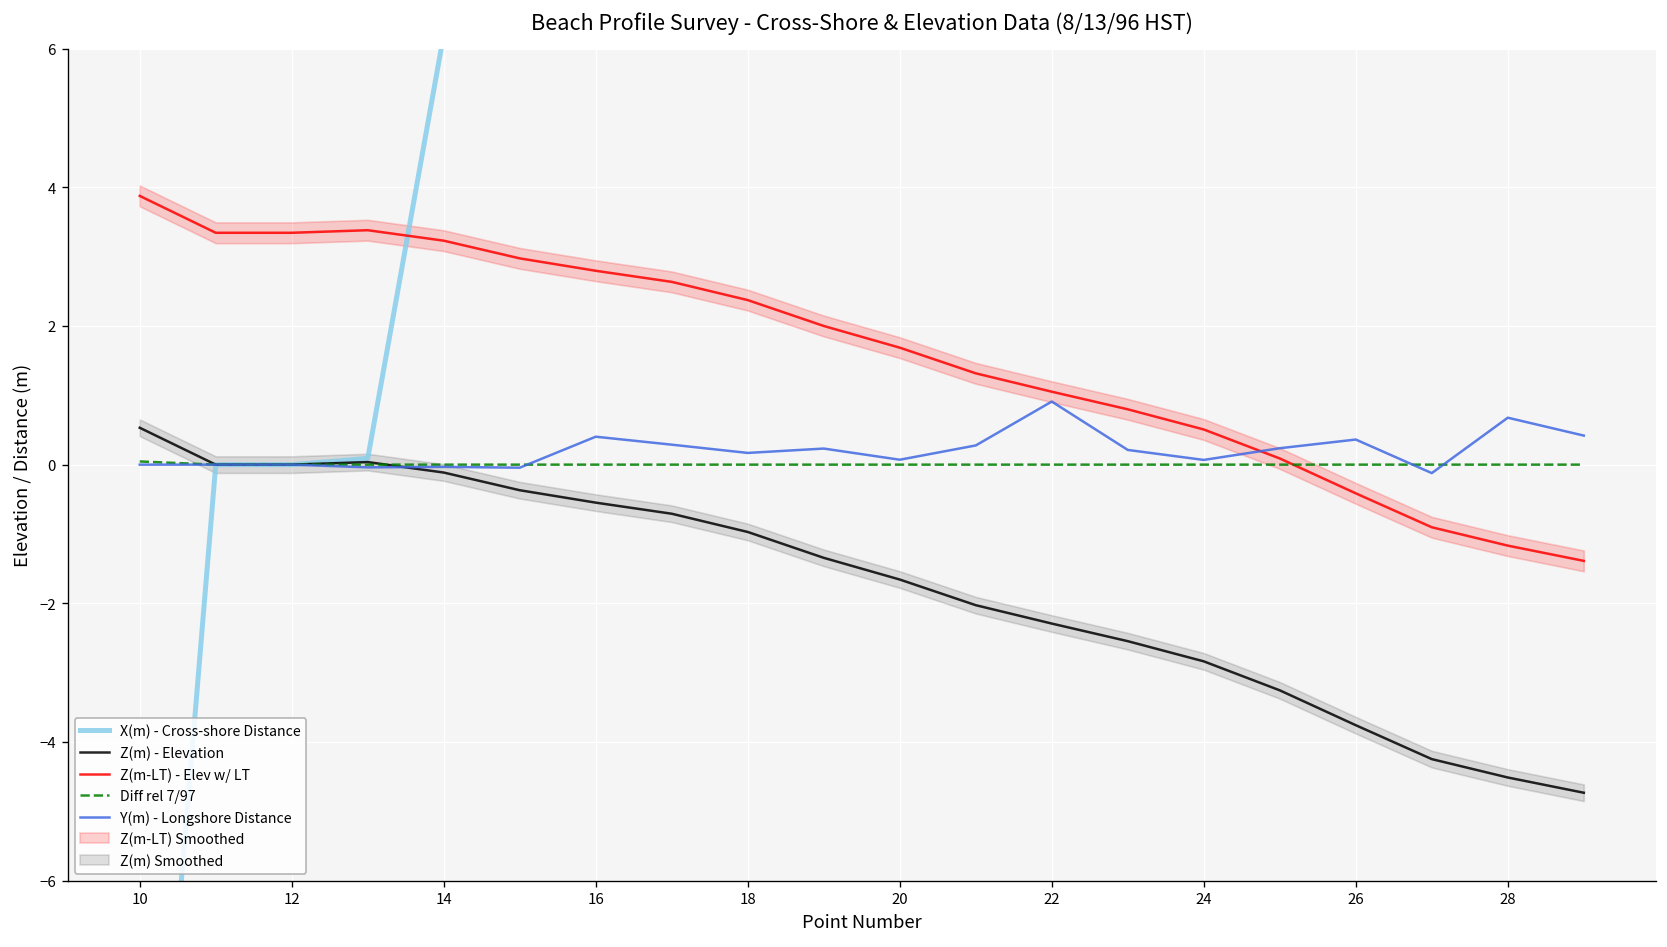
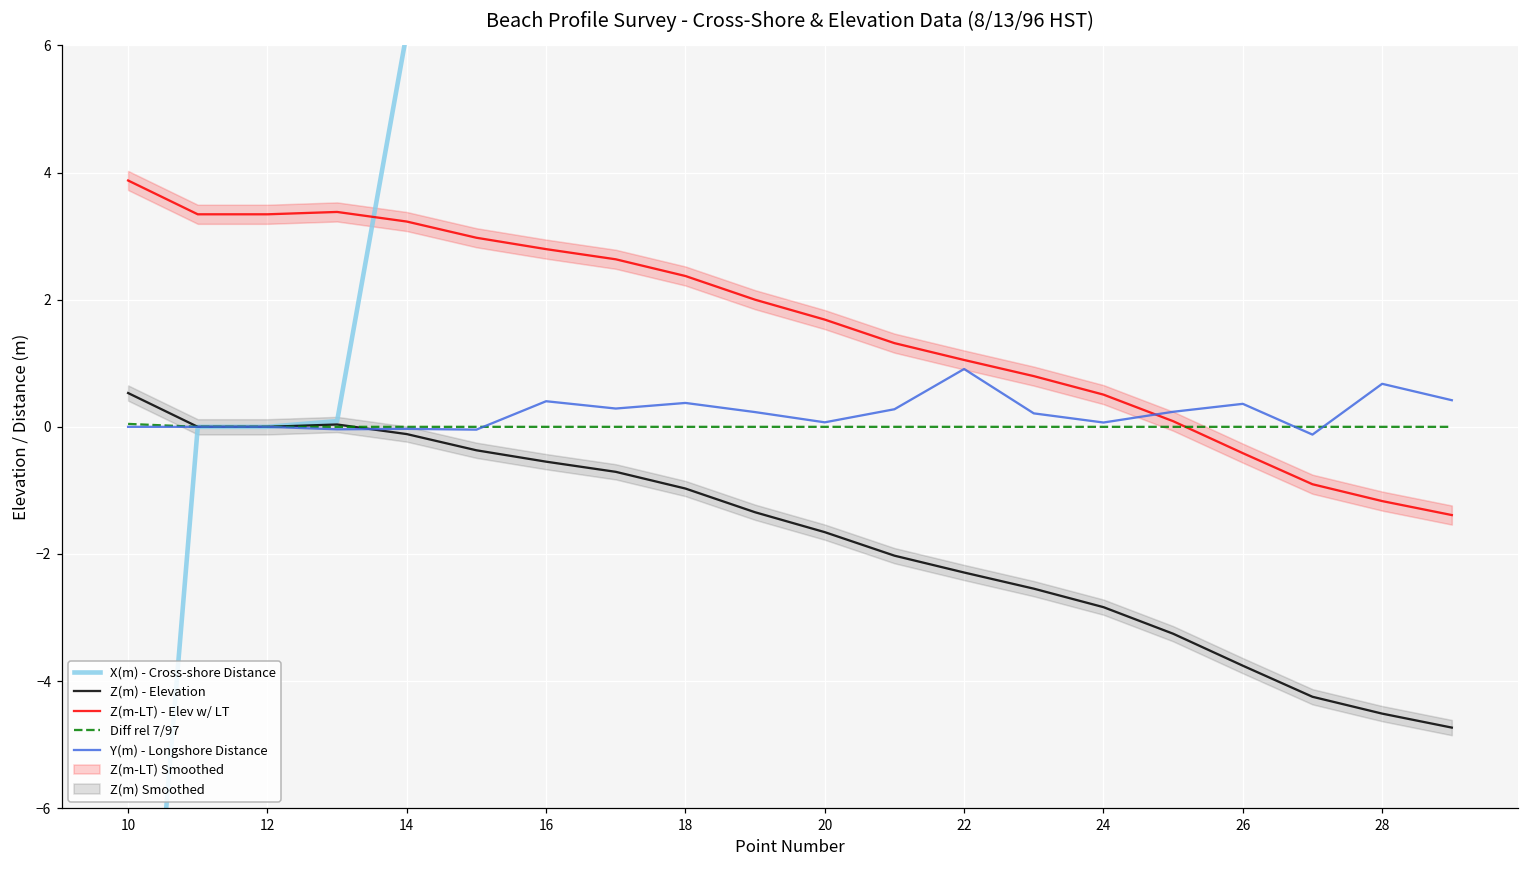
Y(m) - Longshore Distance, 18: 0.2 -> 0.4
